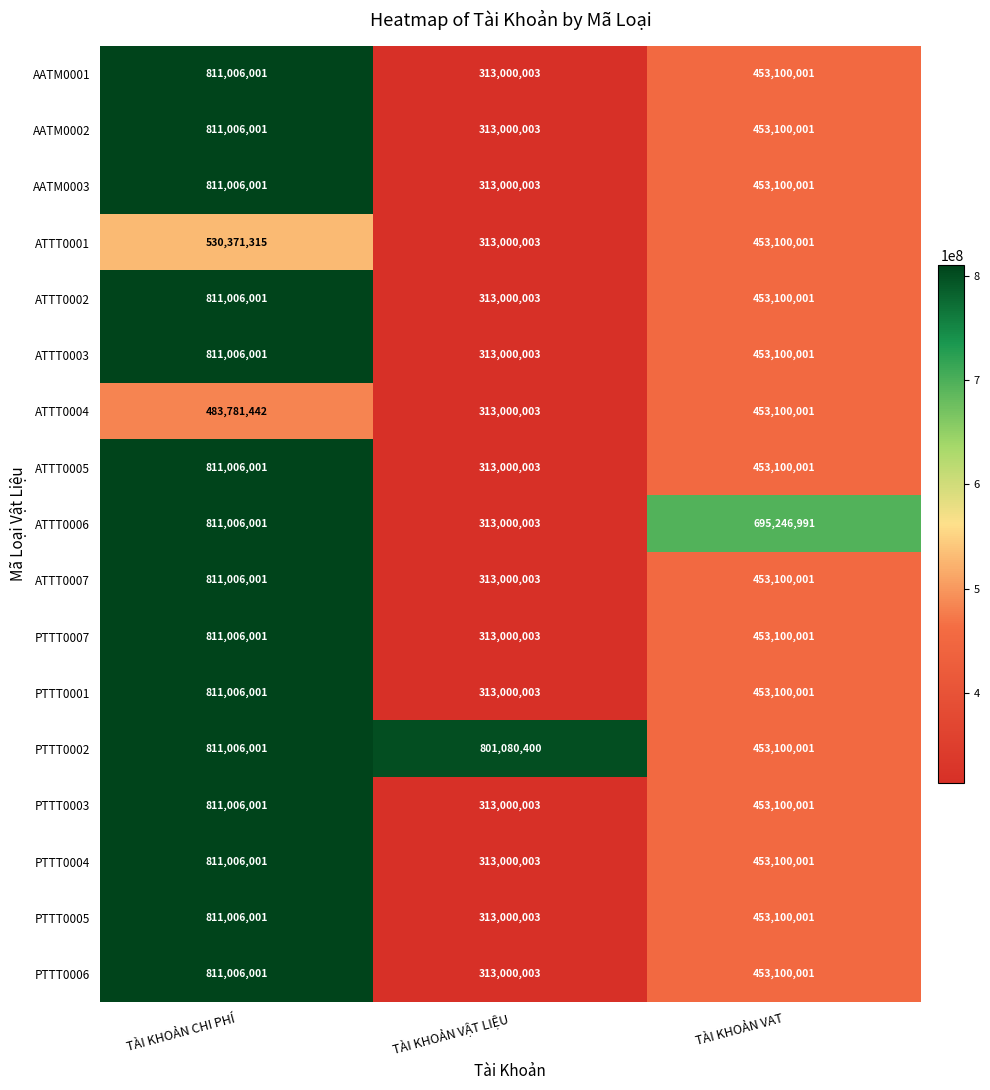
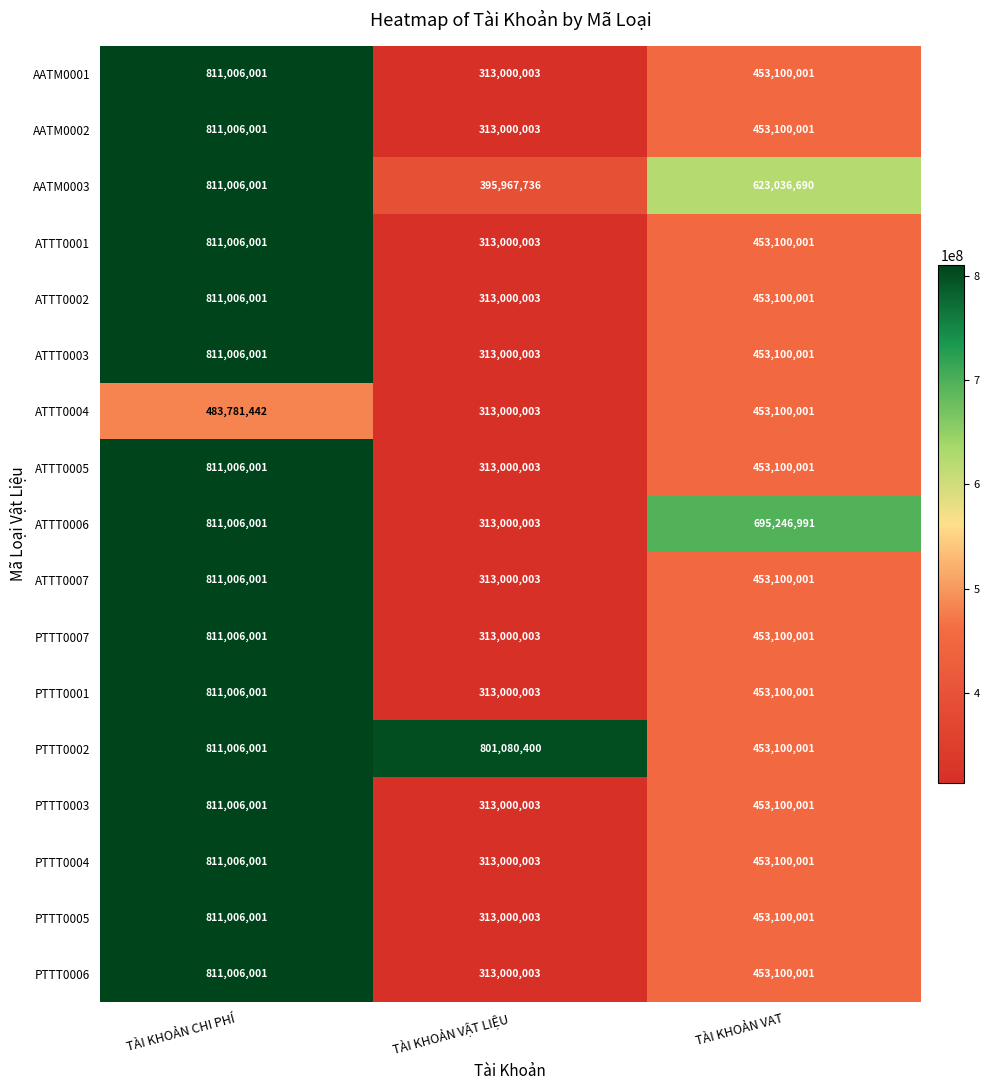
AATM0003, TÀI KHOẢN VẬT LIỆU: 313,000,003 -> 395,967,736
AATM0003, TÀI KHOẢN VAT: 453,100,001 -> 623,036,690
ATTT0001, TÀI KHOẢN CHI PHÍ: 530,371,315 -> 811,006,001
